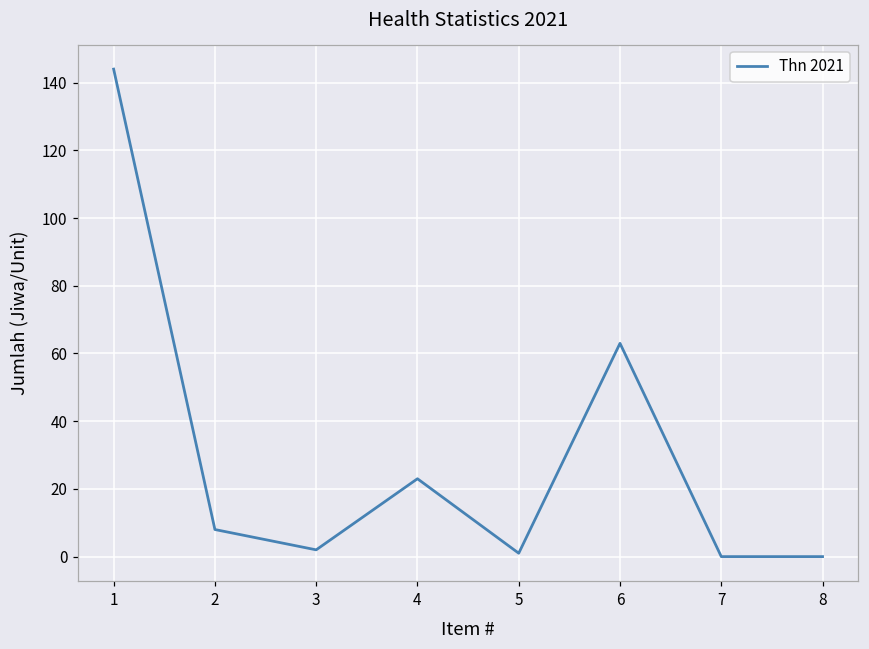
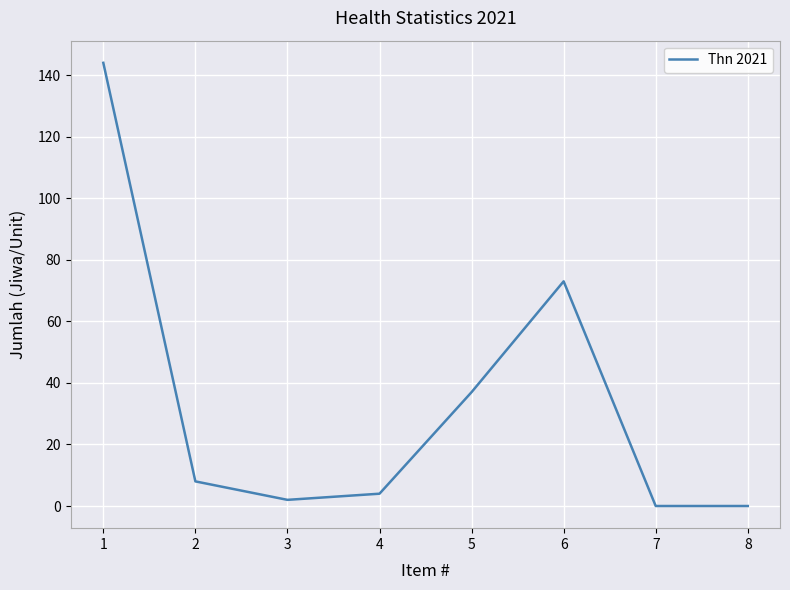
4: 23 -> 4
5: 1 -> 37
6: 63 -> 73
